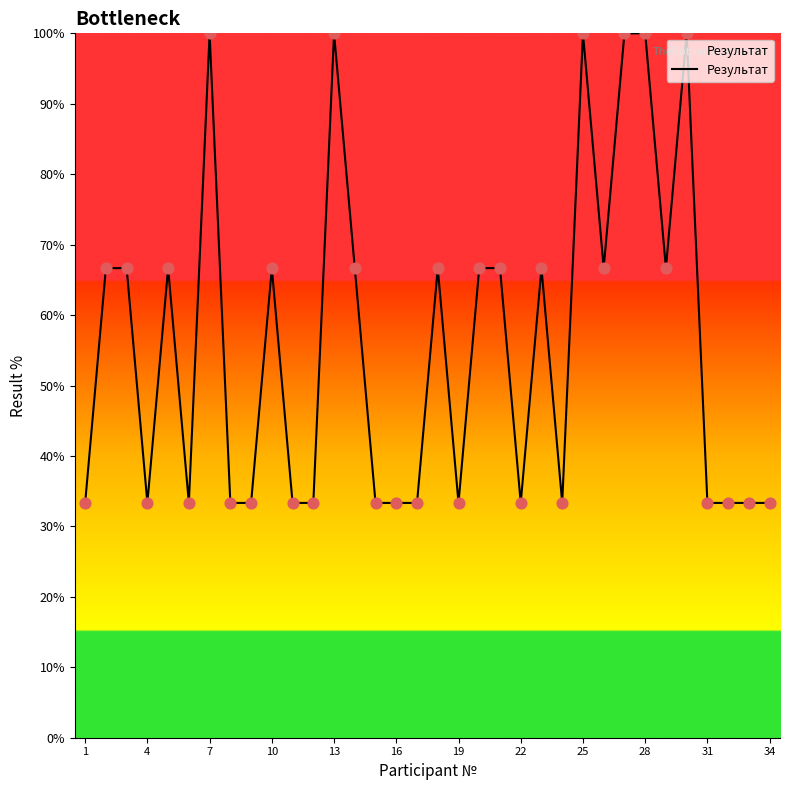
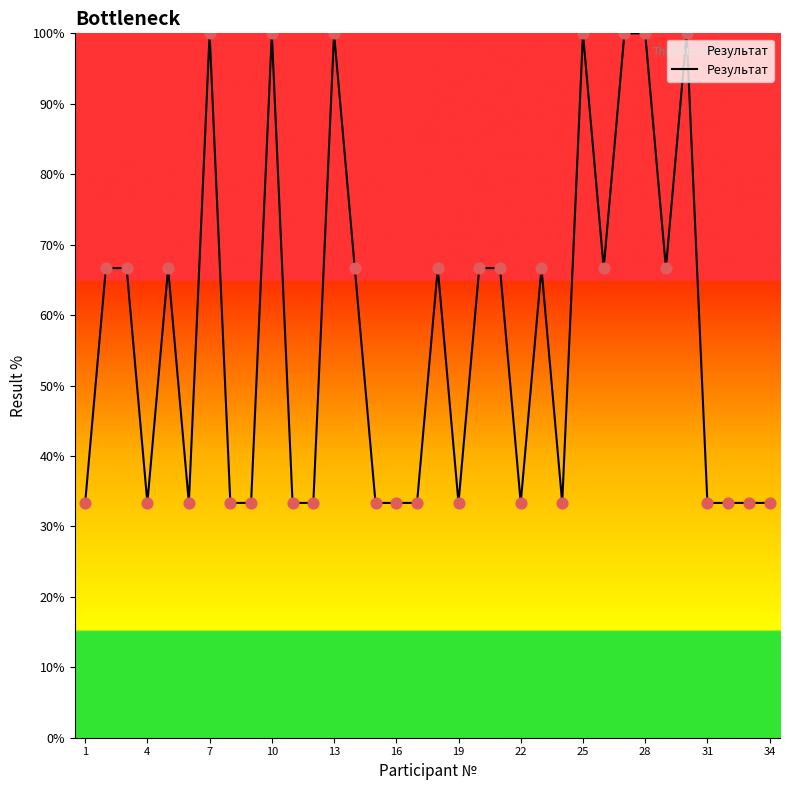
10: 67% -> 100%
